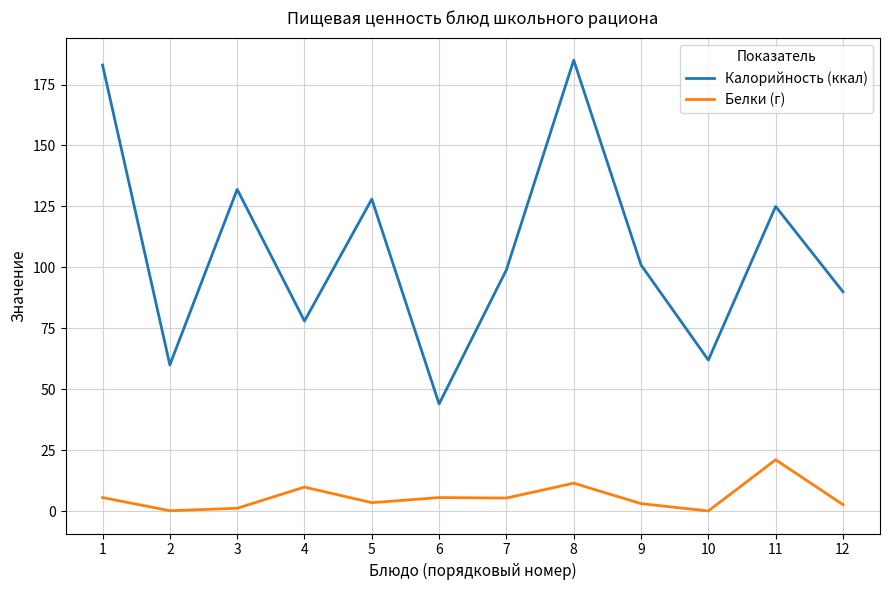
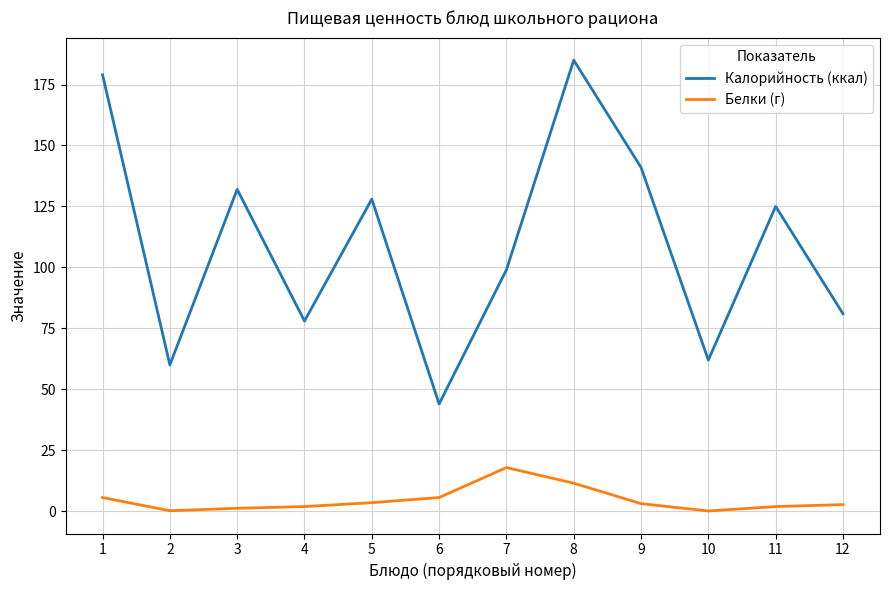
Калорийность (ккал), 1: 183 -> 179
Белки (г), 4: 10 -> 2
Белки (г), 7: 5 -> 18
Калорийность (ккал), 9: 101 -> 141
Белки (г), 11: 21 -> 2
Калорийность (ккал), 12: 90 -> 81
